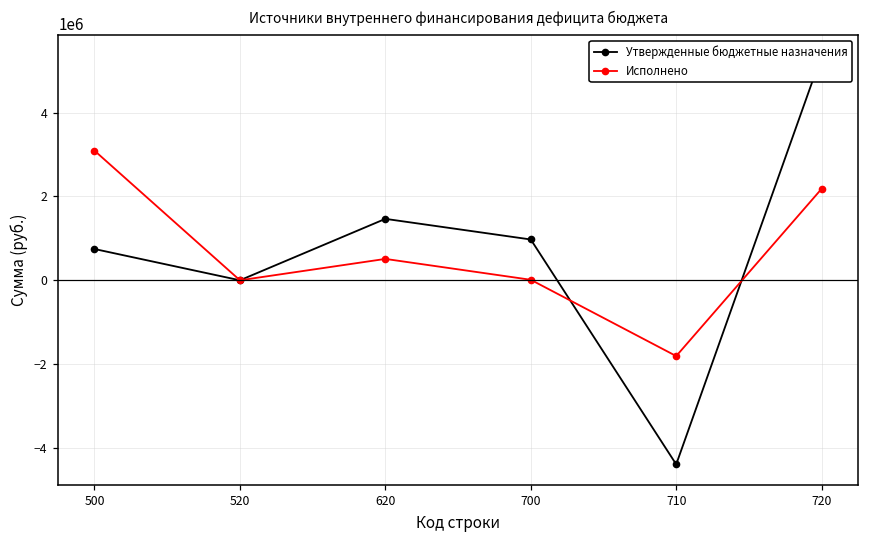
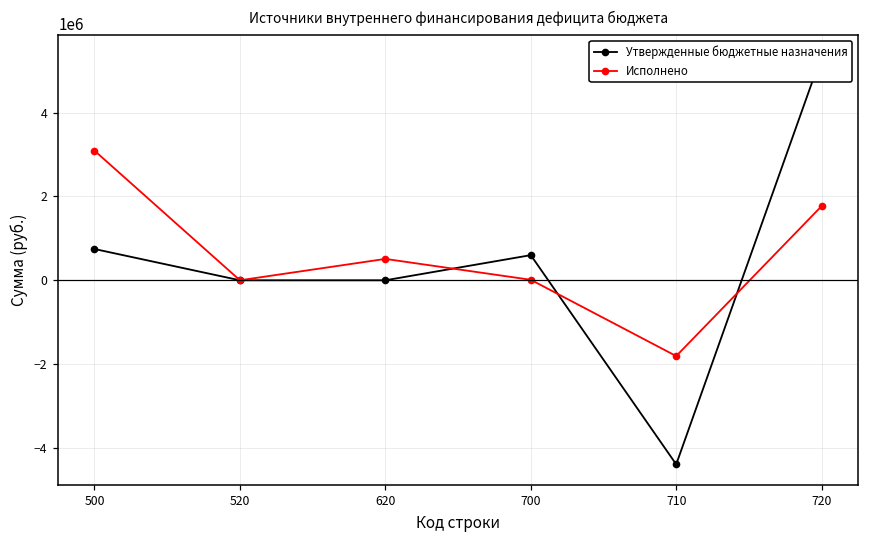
Утвержденные бюджетные назначения, 620: 1500000 -> 0
Утвержденные бюджетные назначения, 700: 1000000 -> 600000
Исполнено, 720: 2200000 -> 1800000
